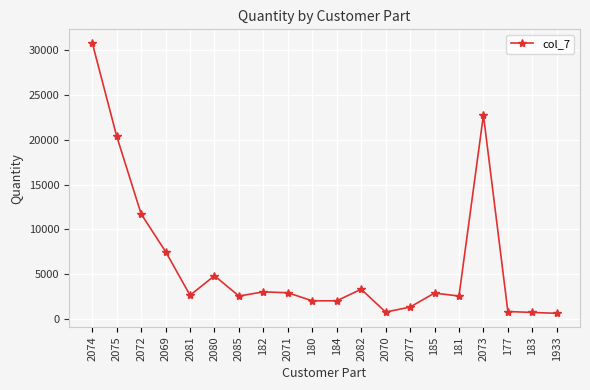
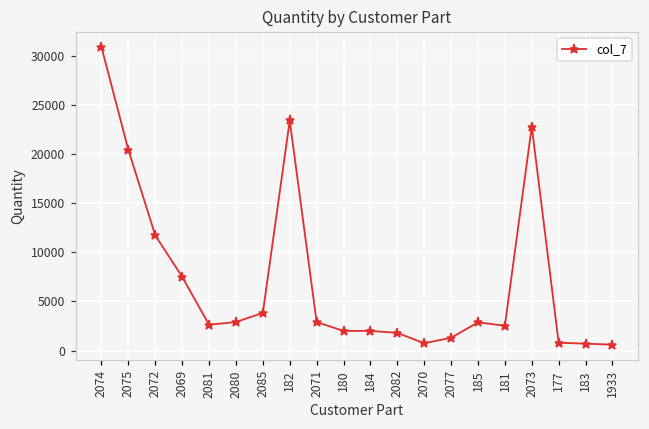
2080: 5000 -> 3000
2085: 3000 -> 4000
182: 3000 -> 23000
2082: 3000 -> 2000
